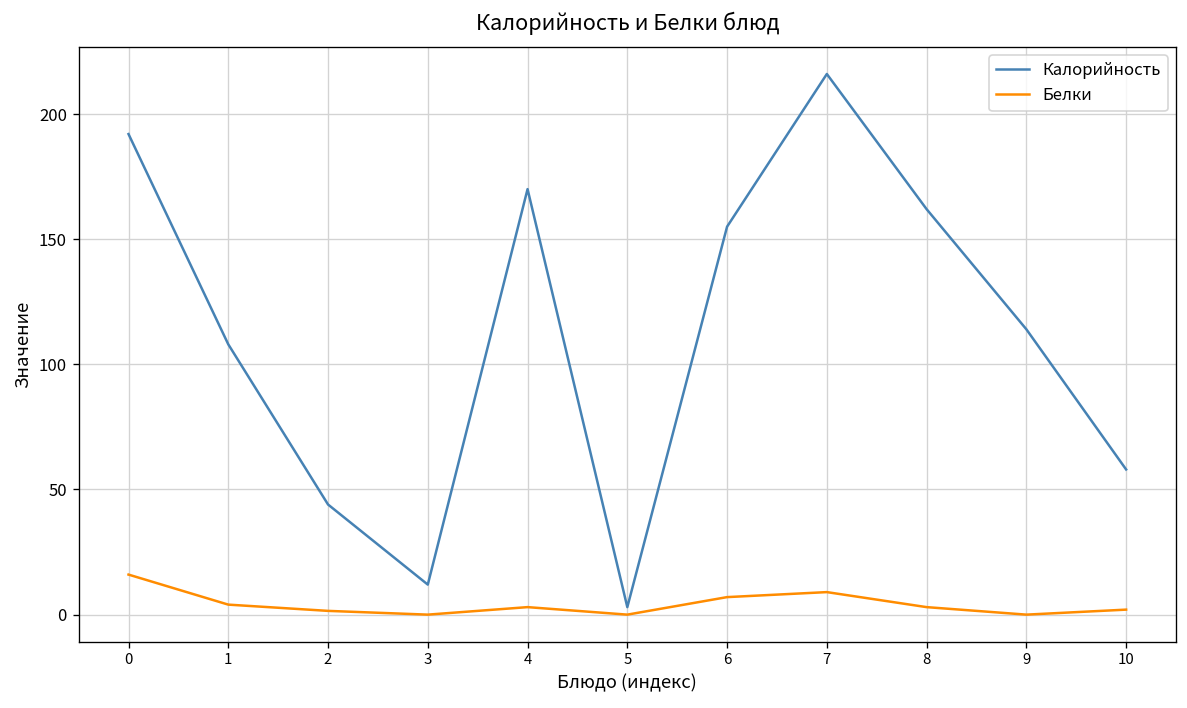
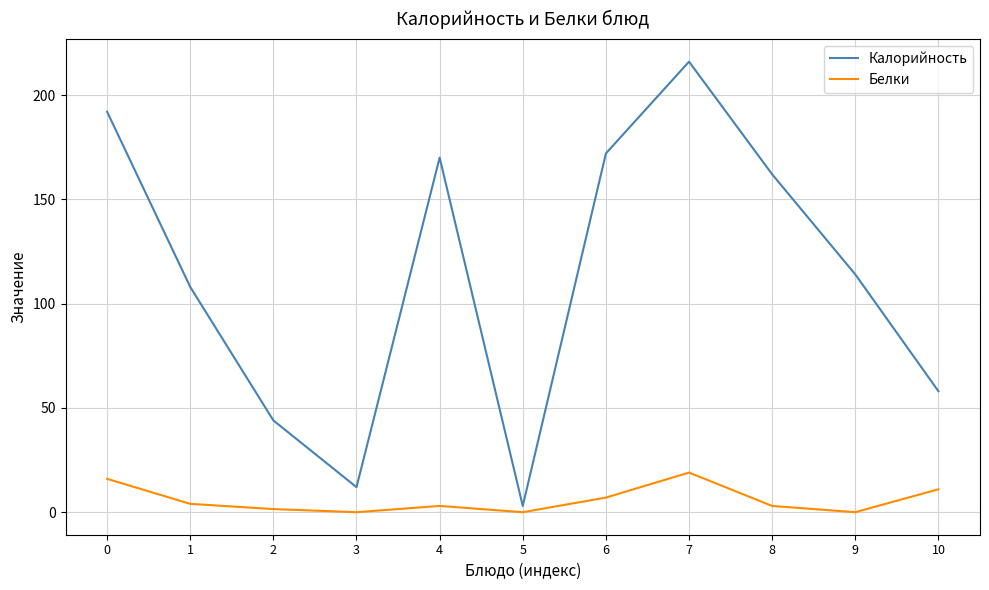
Калорийность, 6: 155 -> 172
Белки, 7: 9 -> 19
Белки, 10: 2 -> 11
